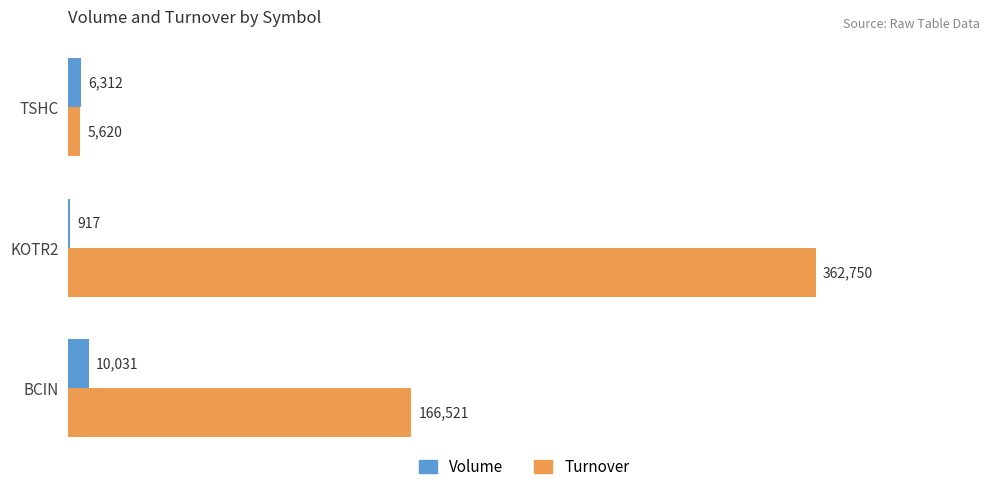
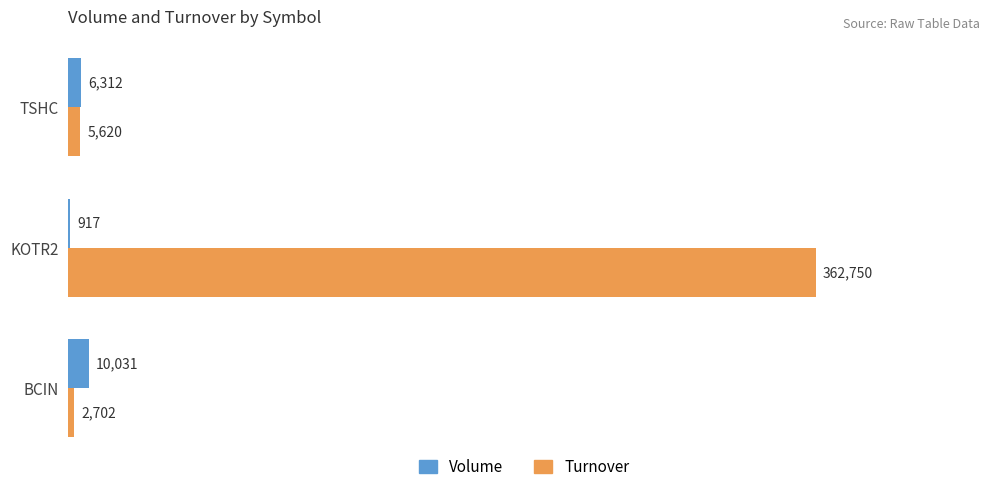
Turnover, BCIN: 166,521 -> 2,702
